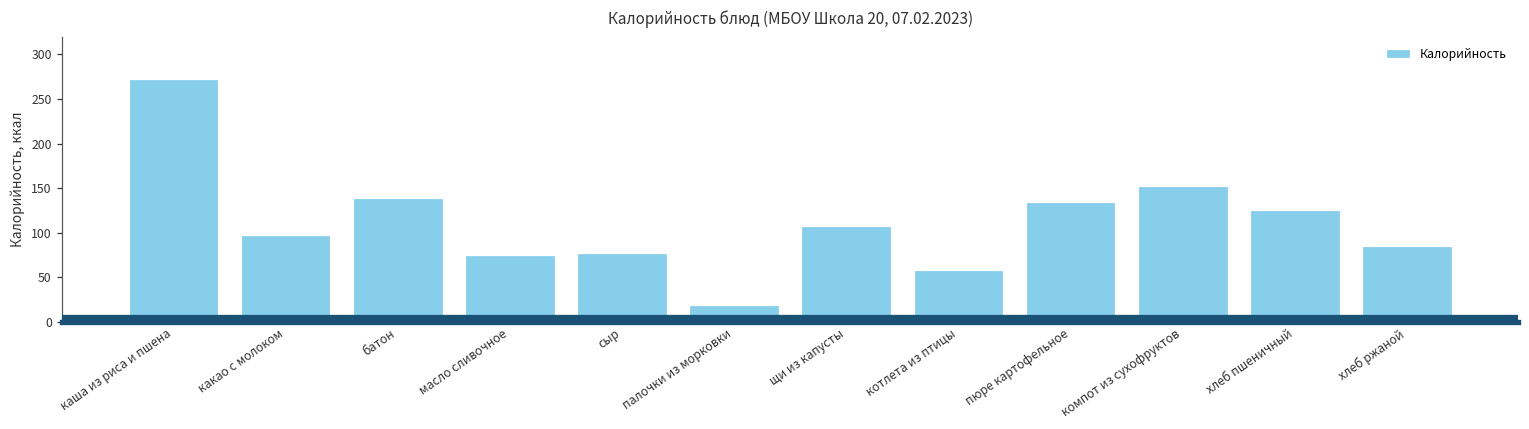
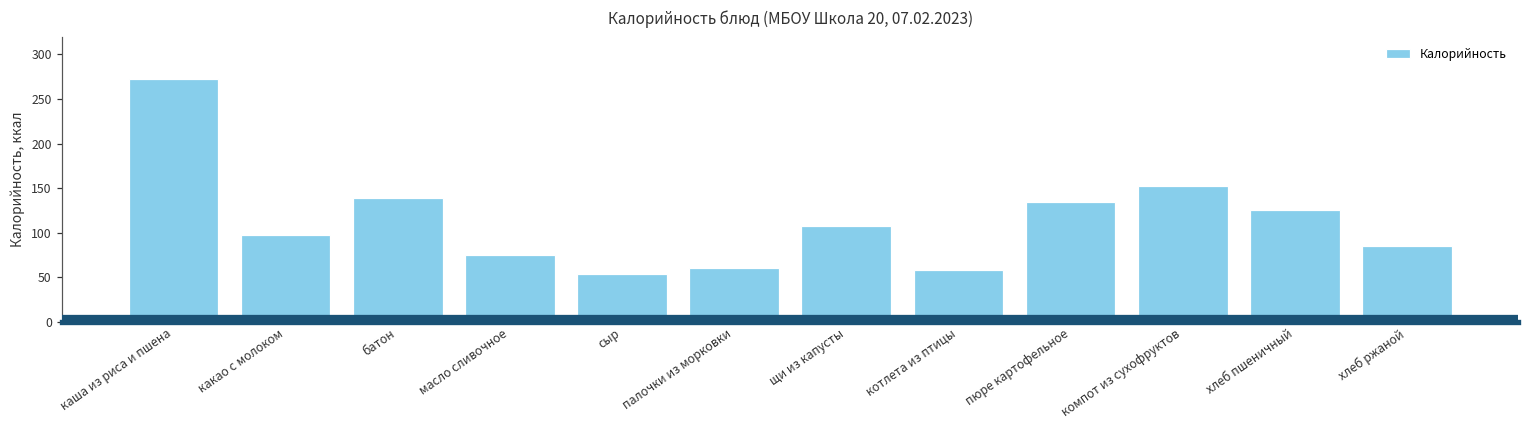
сыр: 80 -> 50
палочки из морковки: 20 -> 60
